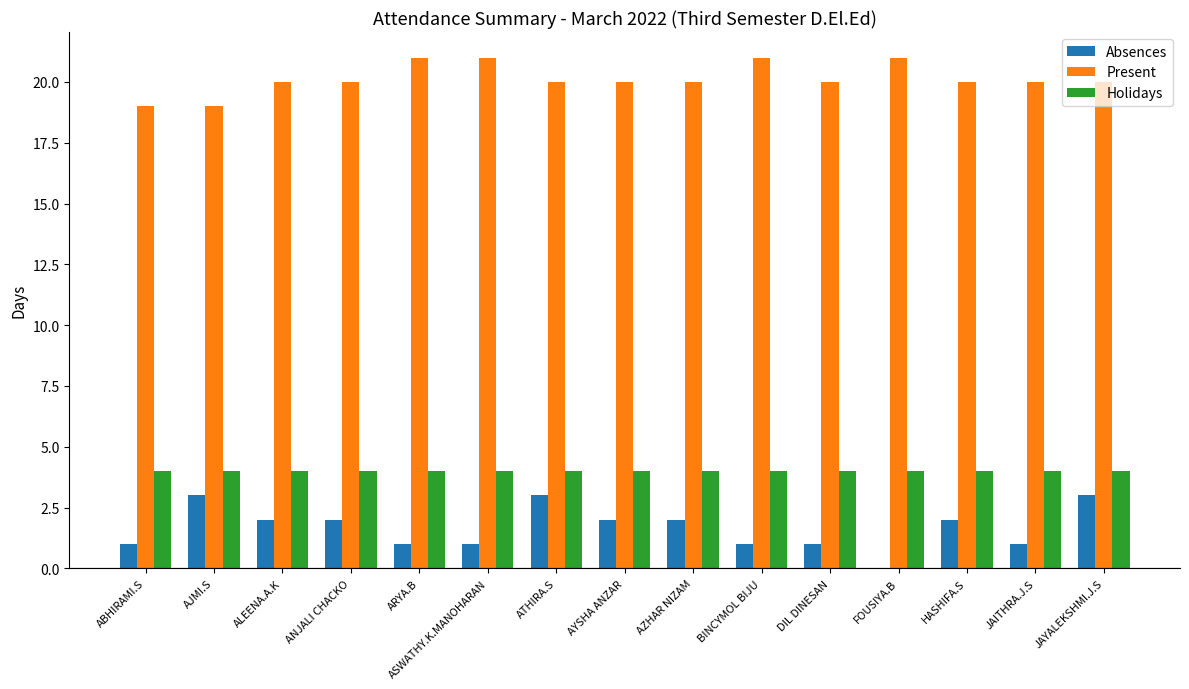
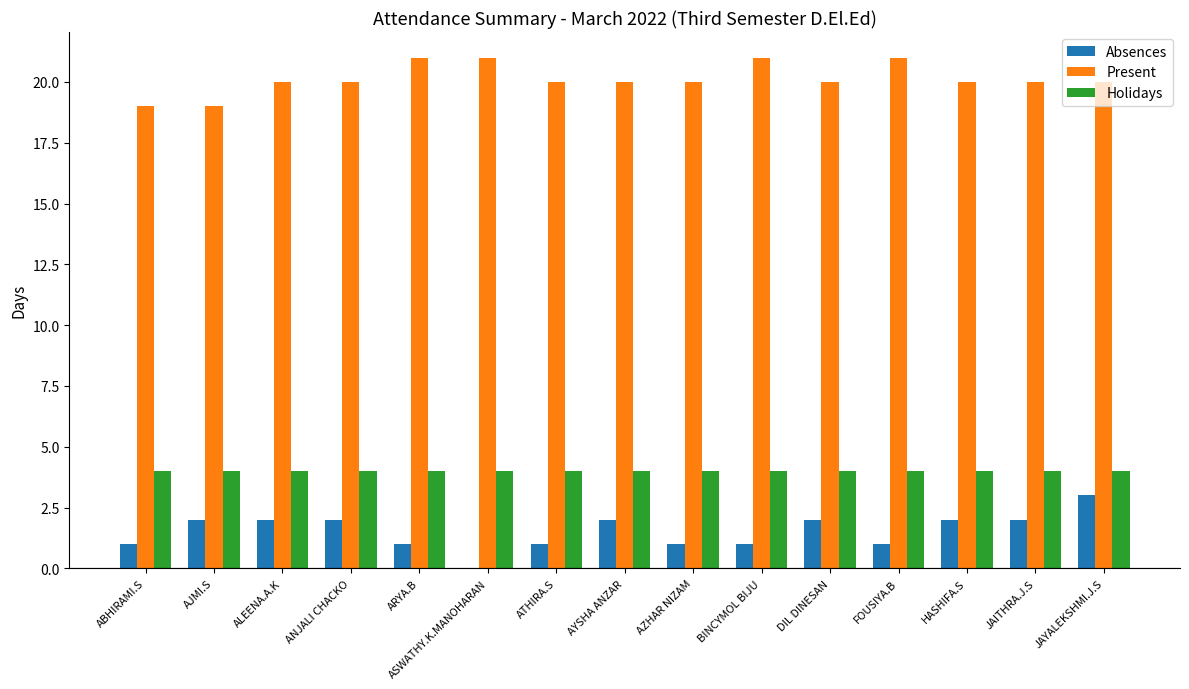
Absences, AJMI.S: 3 -> 2
Absences, ASWATHY.K.MANOHARAN: 1 -> 0
Absences, ATHIRA.S: 3 -> 1
Absences, AZHAR NIZAM: 2 -> 1
Absences, DIL DINESAN: 1 -> 2
Absences, FOUSIYA.B: 0 -> 1
Absences, JAITHRA.J.S: 1 -> 2
